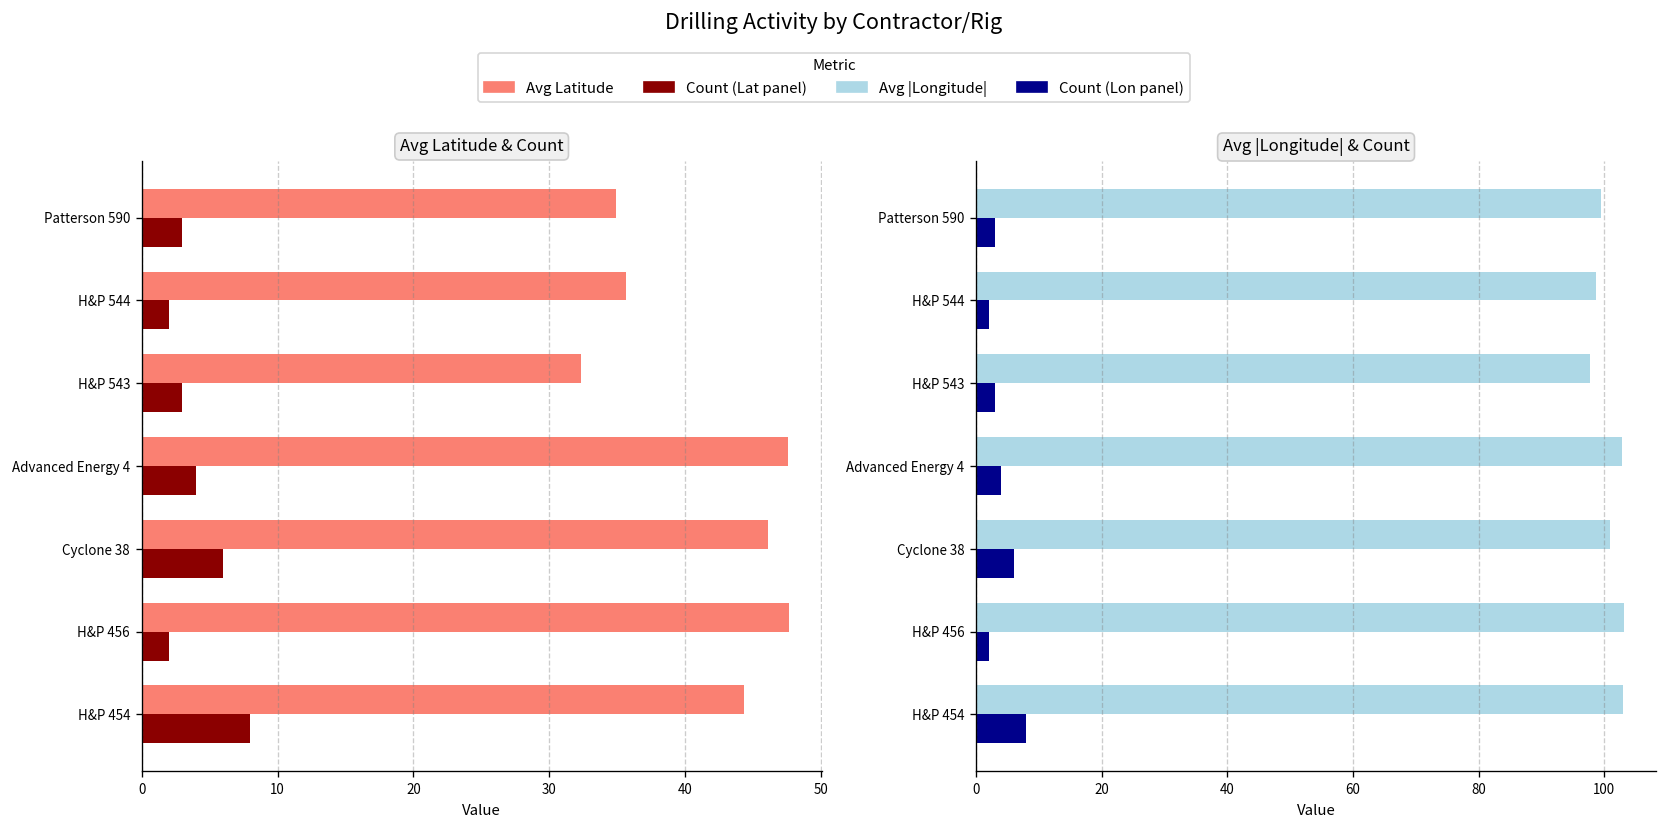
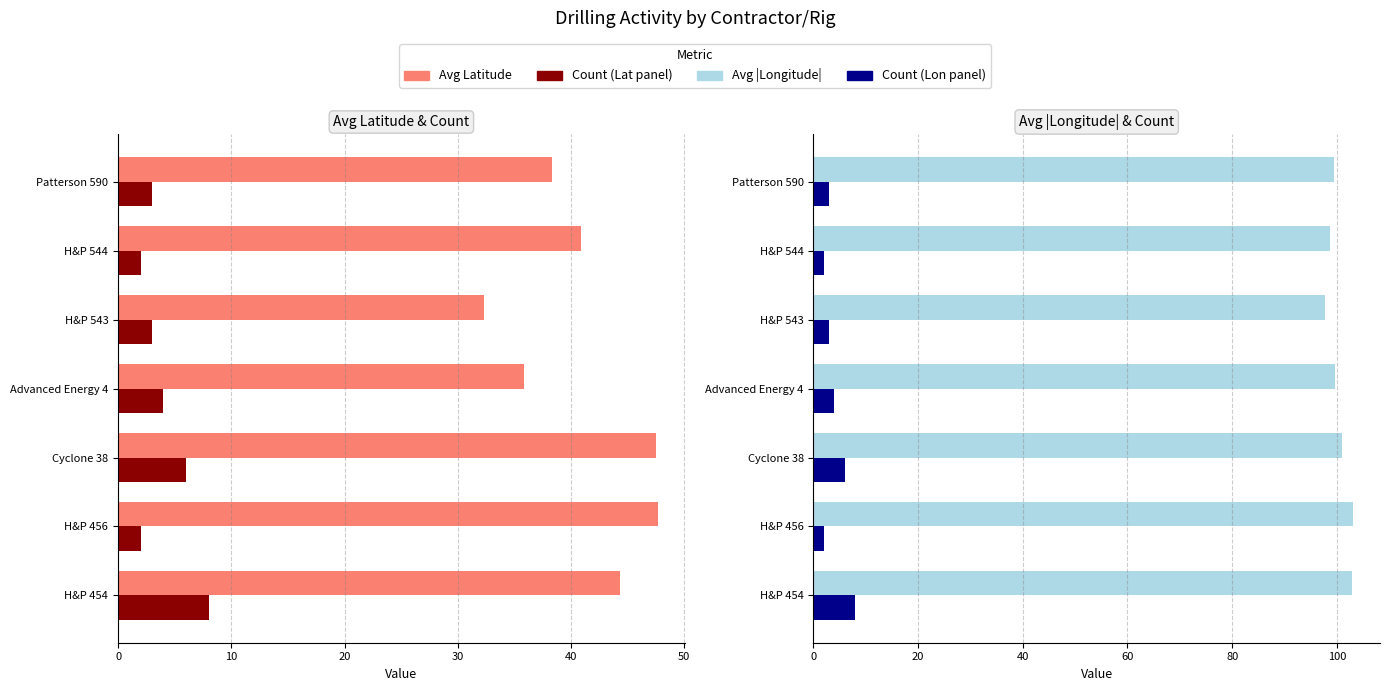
Avg Latitude & Count, Avg Latitude, Patterson 590: 34.9 -> 38.3
Avg Latitude & Count, Avg Latitude, H&P 544: 35.7 -> 40.9
Avg Latitude & Count, Avg Latitude, Advanced Energy 4: 47.5 -> 35.9
Avg Latitude & Count, Avg Latitude, Cyclone 38: 46.1 -> 47.5
Avg |Longitude| & Count, Avg |Longitude|, Advanced Energy 4: 103 -> 100
